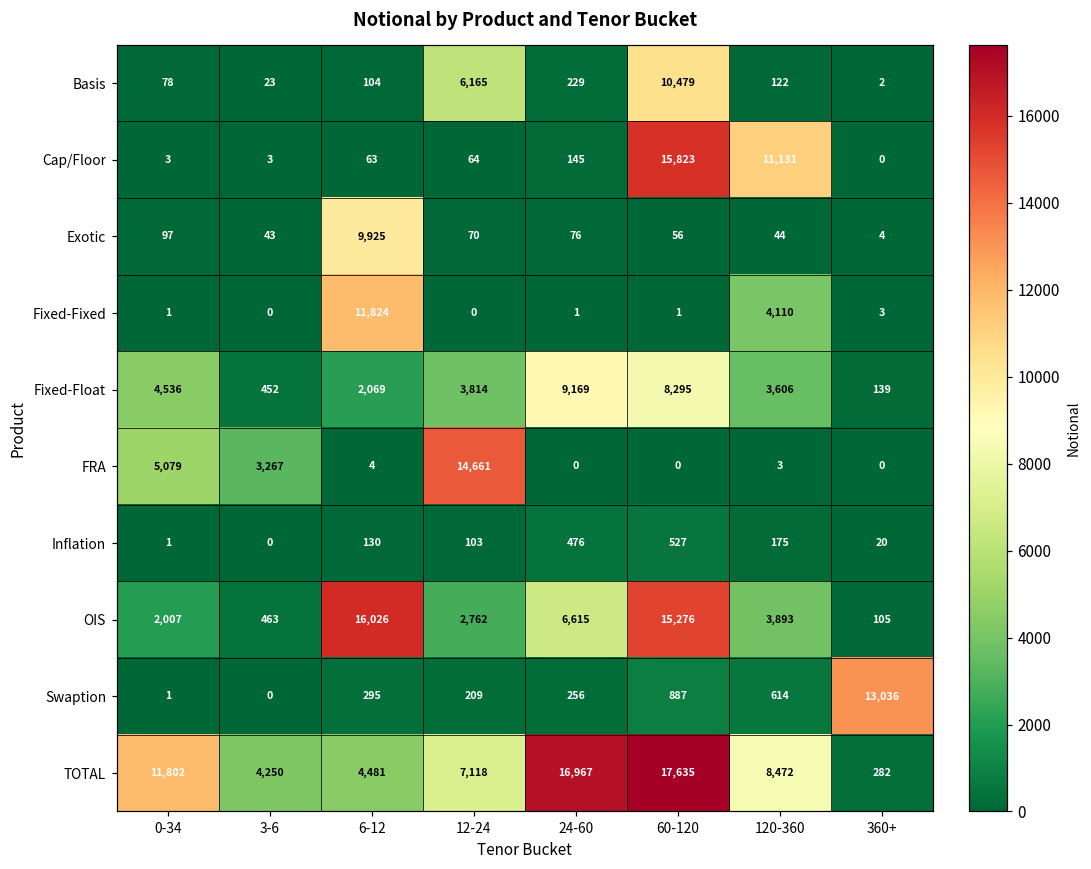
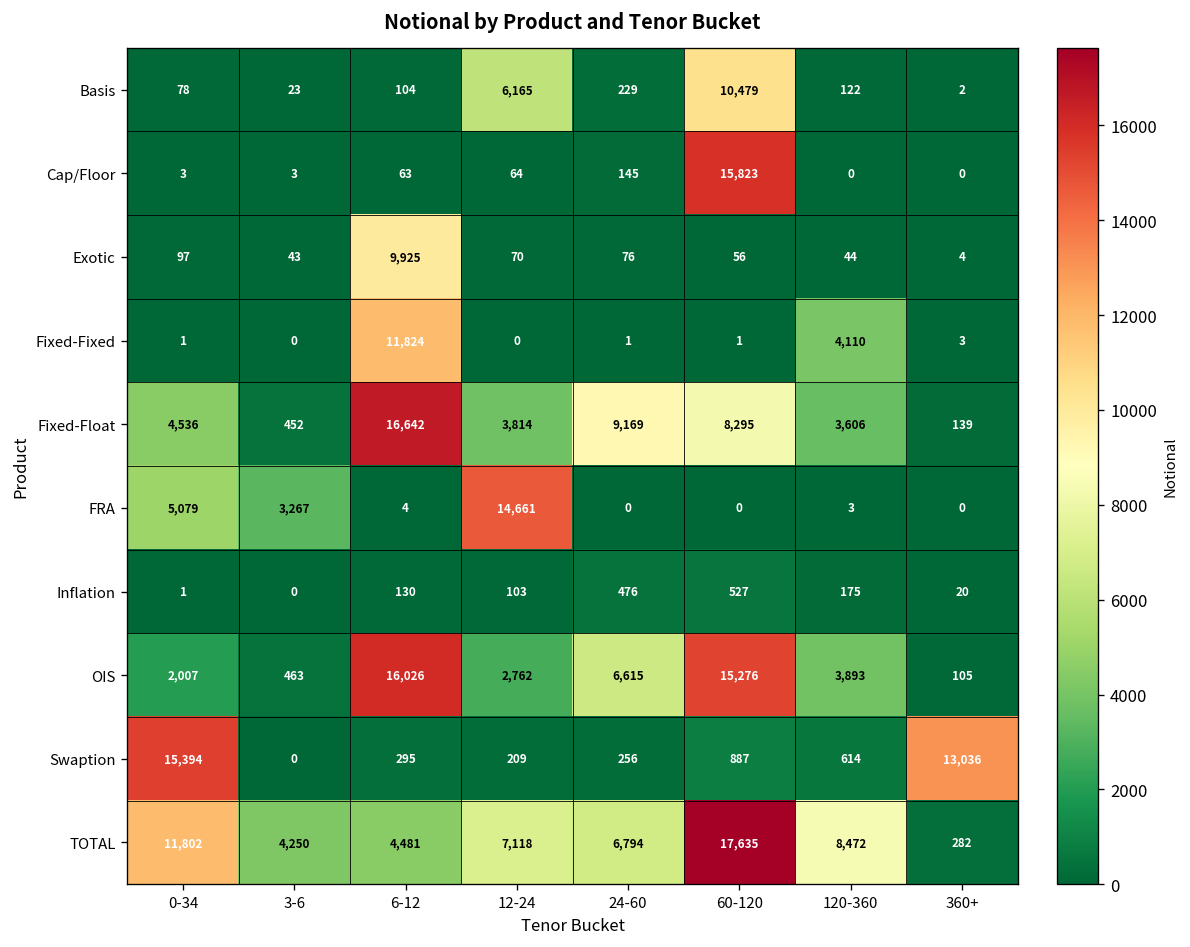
Cap/Floor, 120-360: 11,131 -> 0
Fixed-Float, 6-12: 2,069 -> 16,642
Swaption, 0-34: 1 -> 15,394
TOTAL, 24-60: 16,967 -> 6,794
